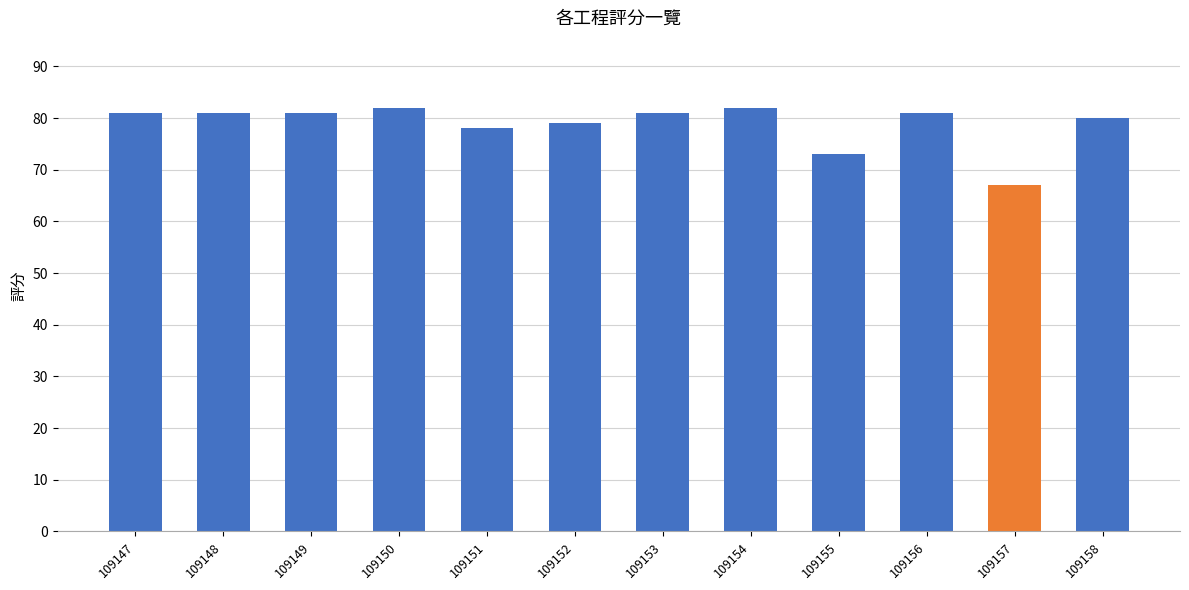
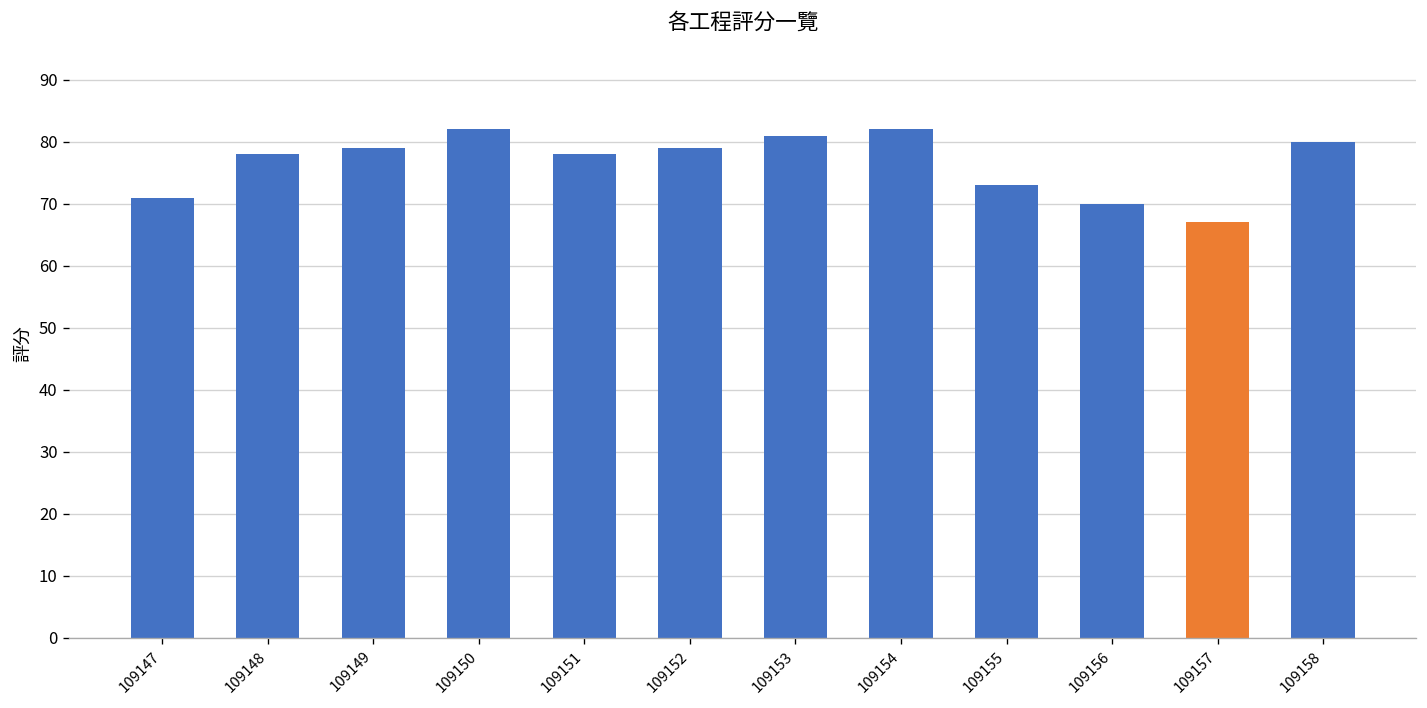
109147: 81 -> 71
109148: 81 -> 78
109149: 81 -> 79
109156: 81 -> 70
